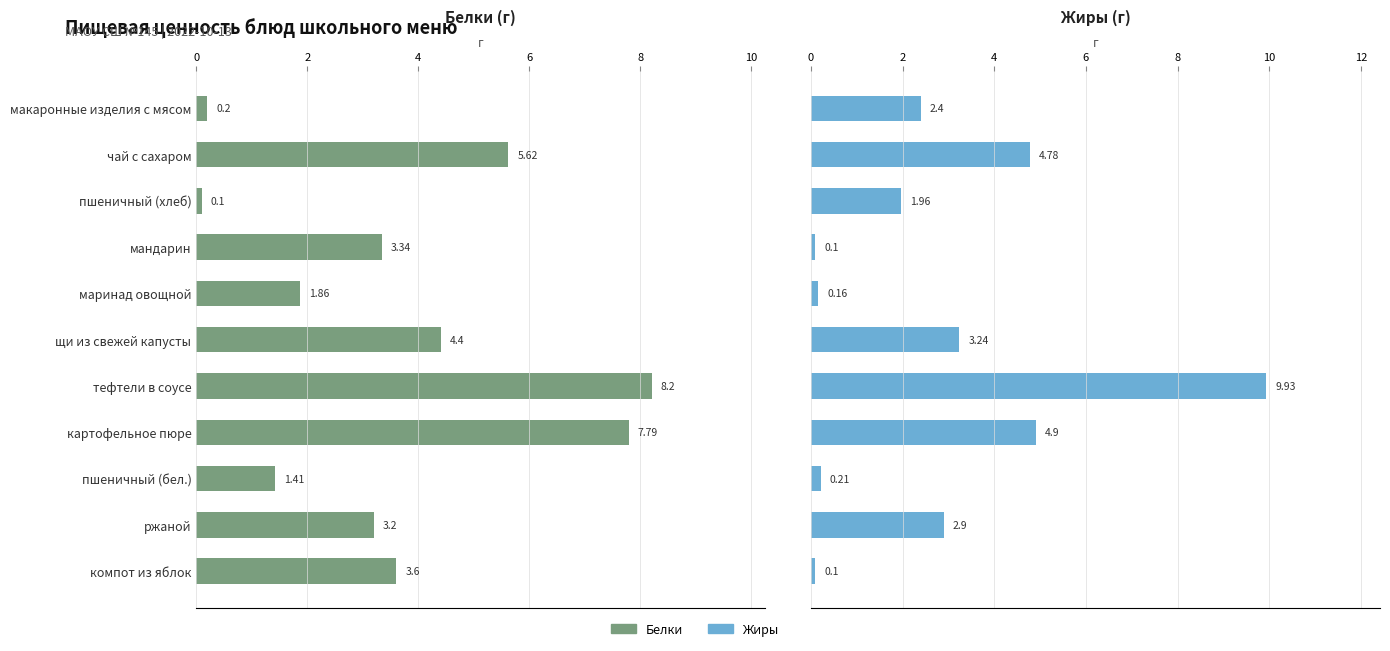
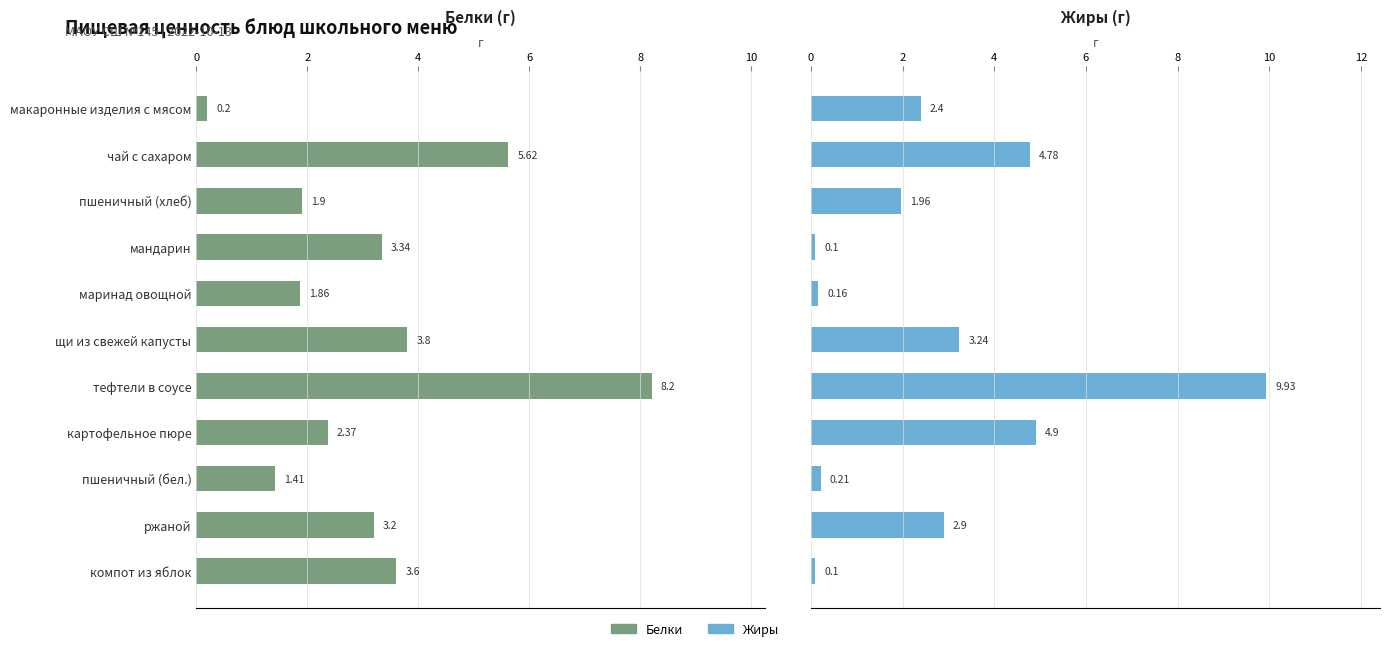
Белки (г), пшеничный (хлеб): 0.1 -> 1.9
Белки (г), щи из свежей капусты: 4.4 -> 3.8
Белки (г), картофельное пюре: 7.79 -> 2.37
